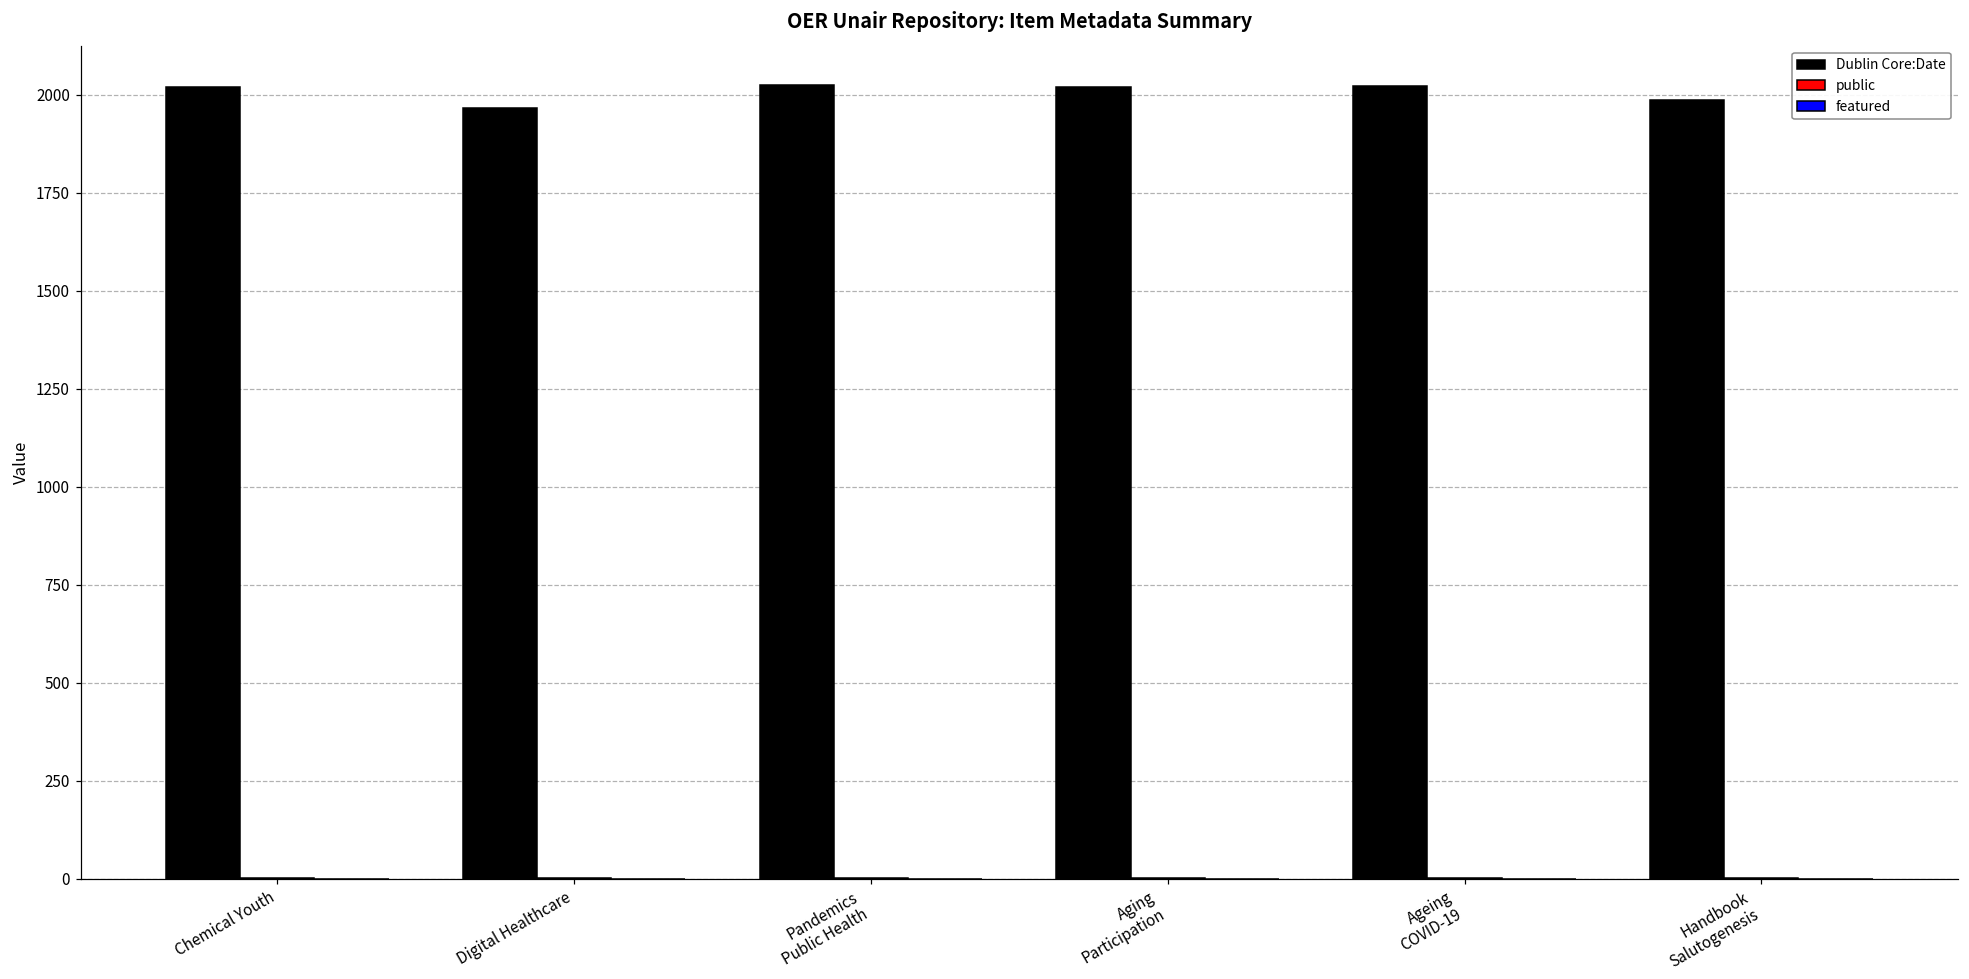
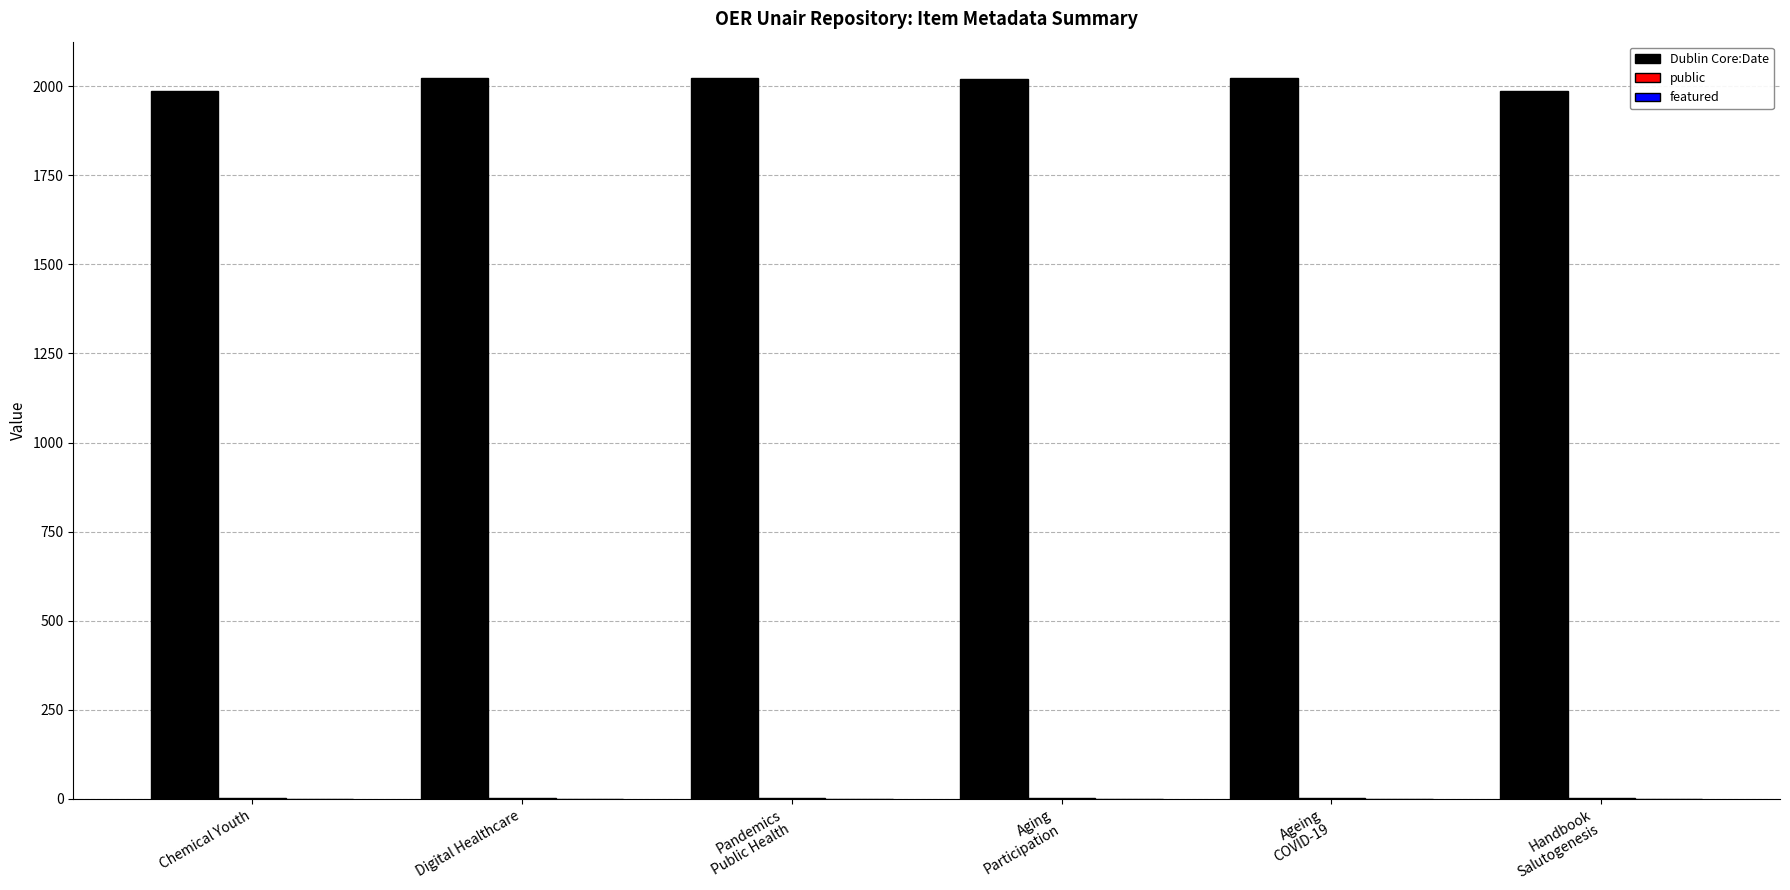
Dublin Core:Date, Chemical Youth: 2020 -> 1990
Dublin Core:Date, Digital Healthcare: 1970 -> 2020
